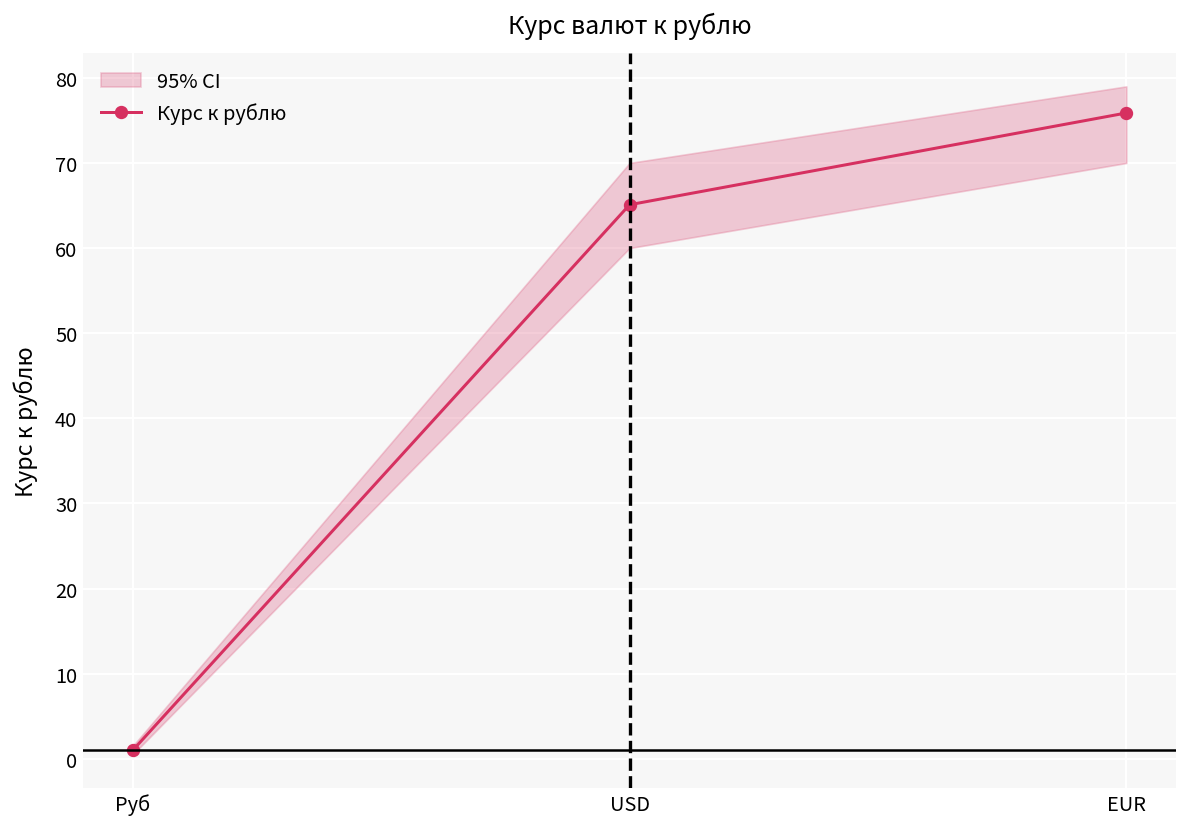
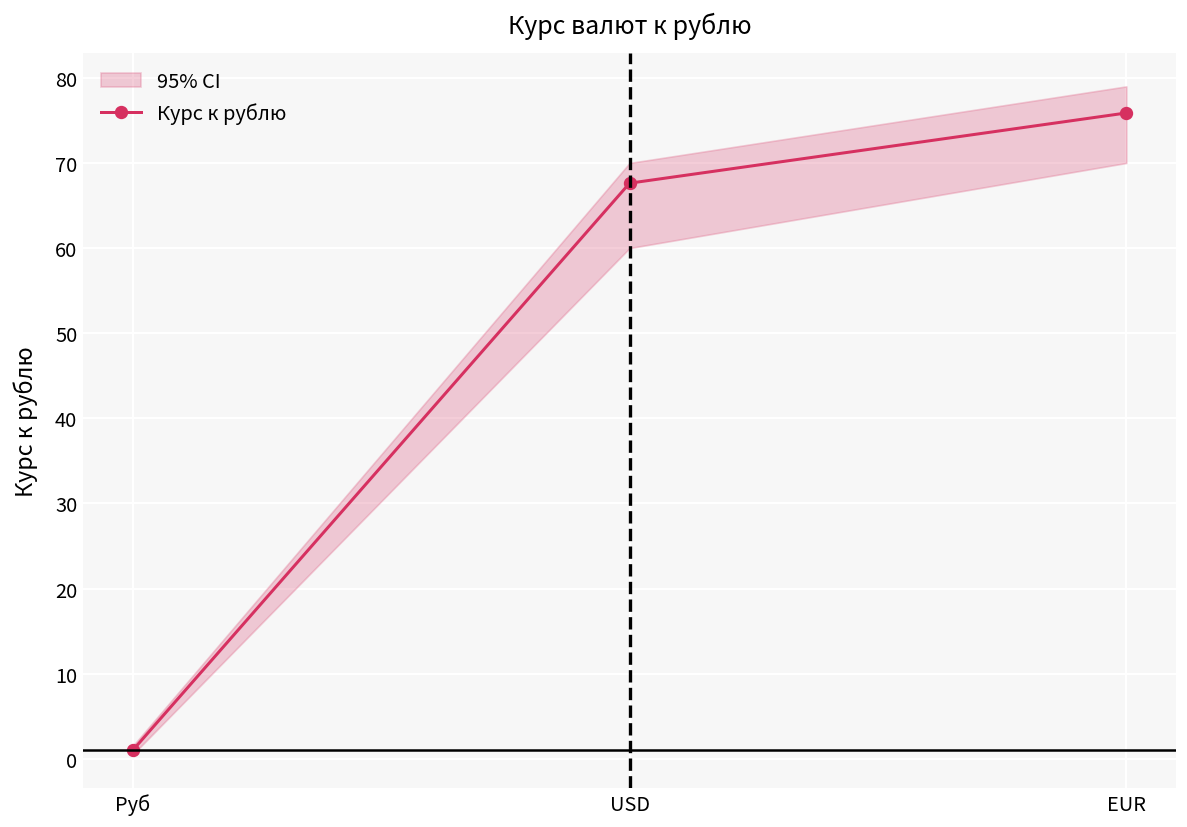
Курс к рублю, USD: 65 -> 68
